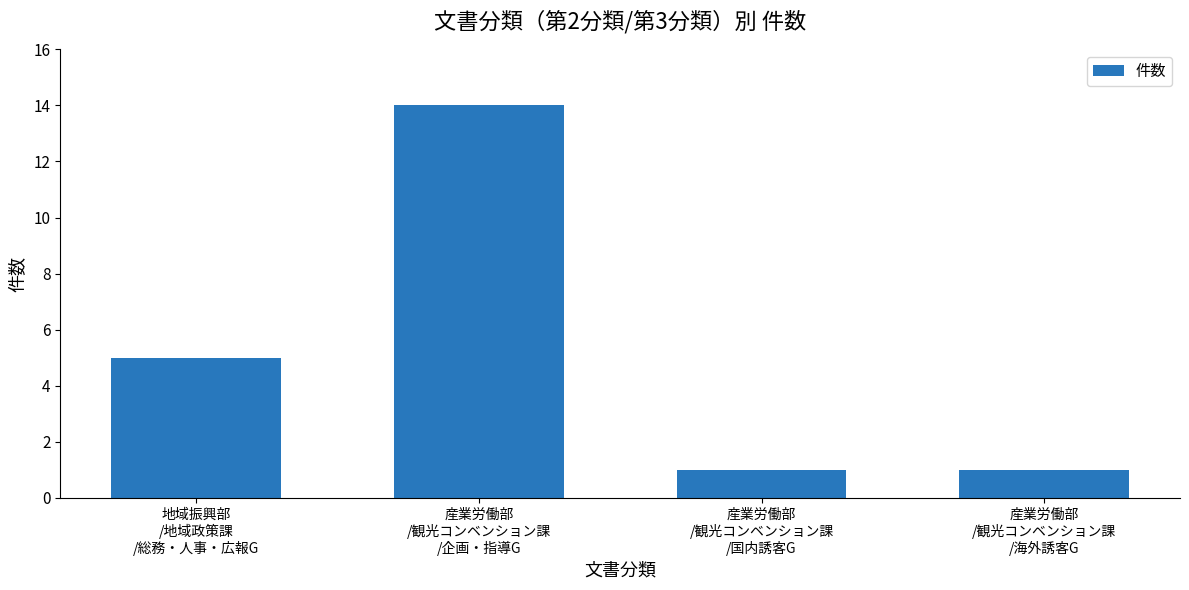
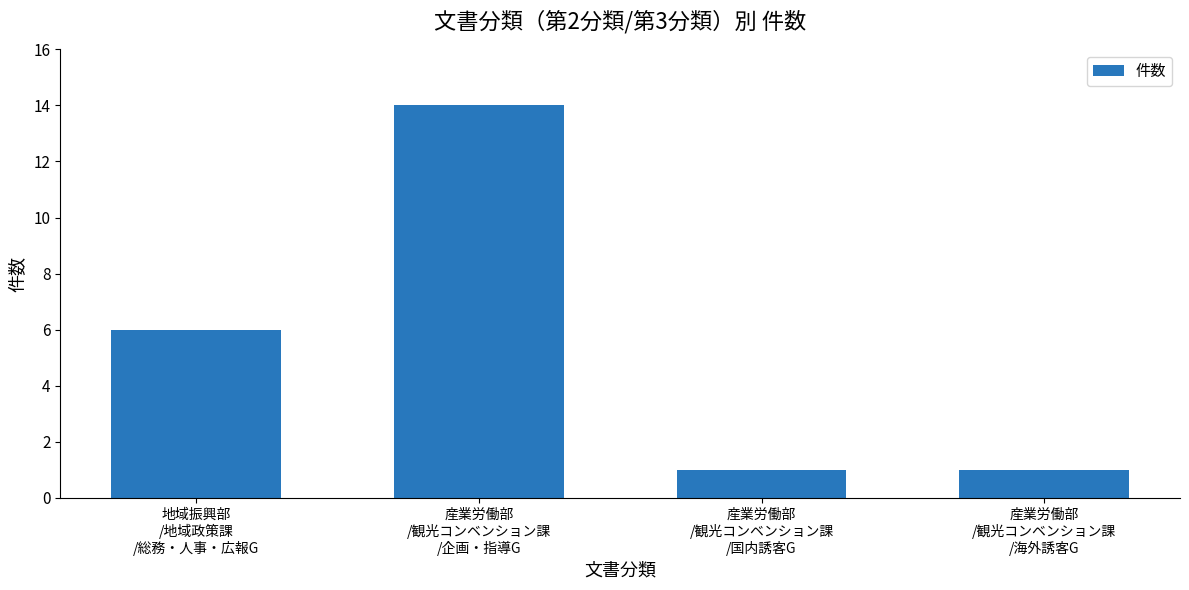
地域振興部 /地域政策課 /総務・人事・広報G: 5 -> 6
